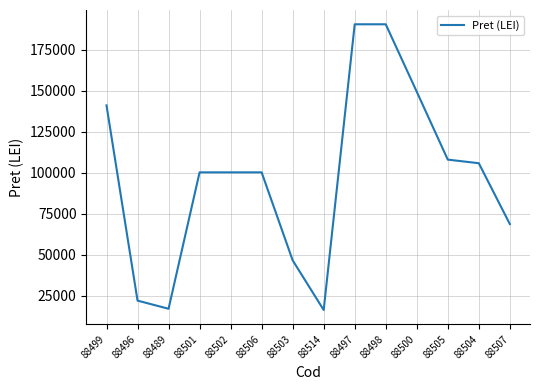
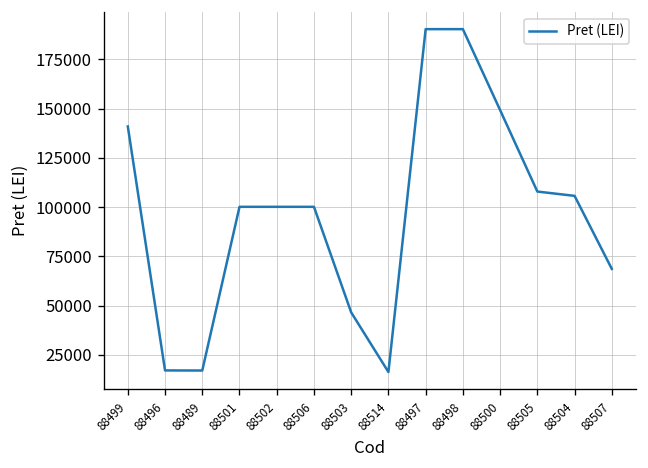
88496: 22000 -> 17000
